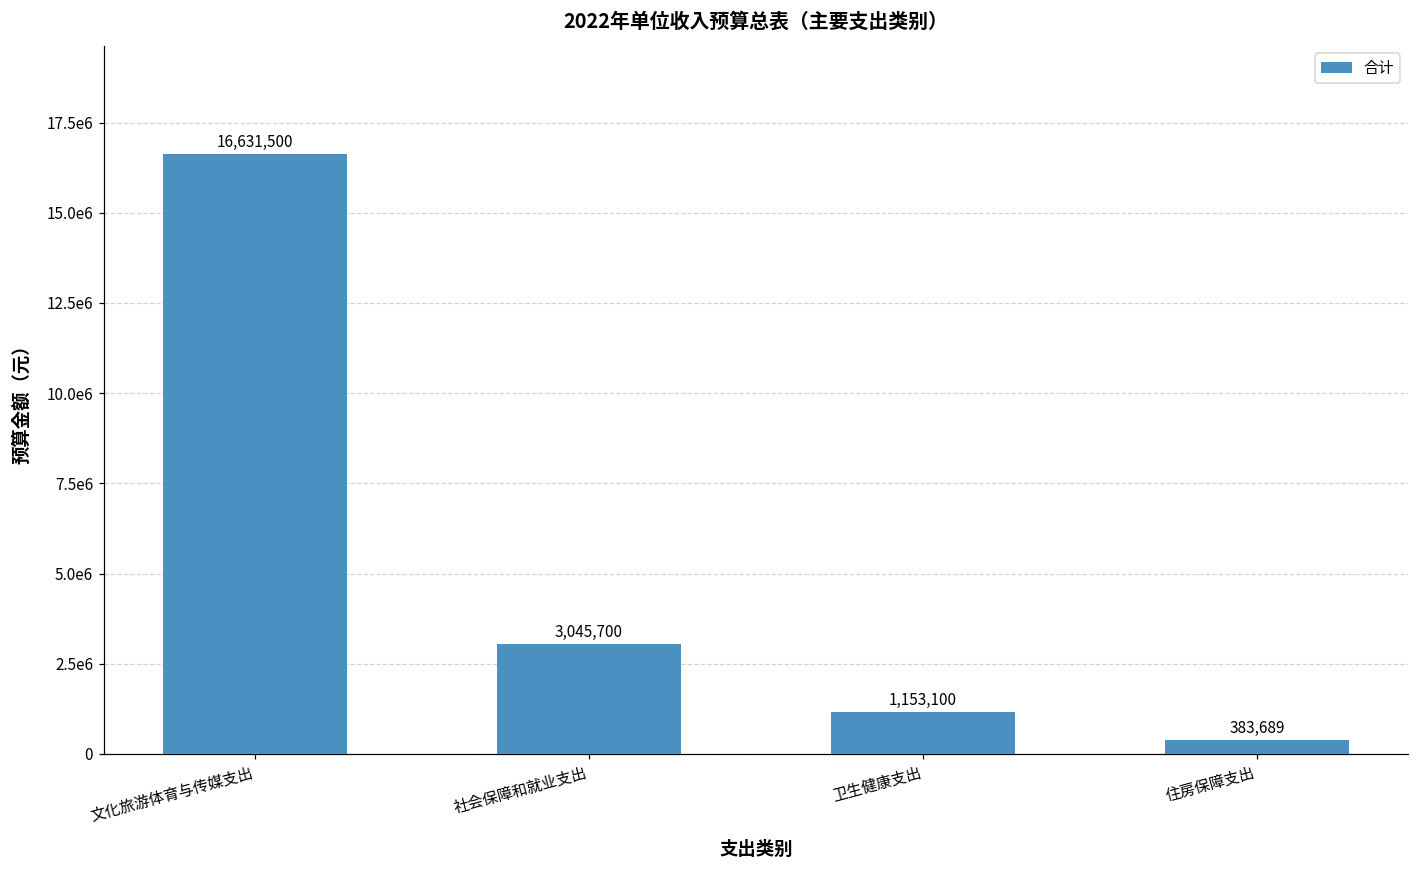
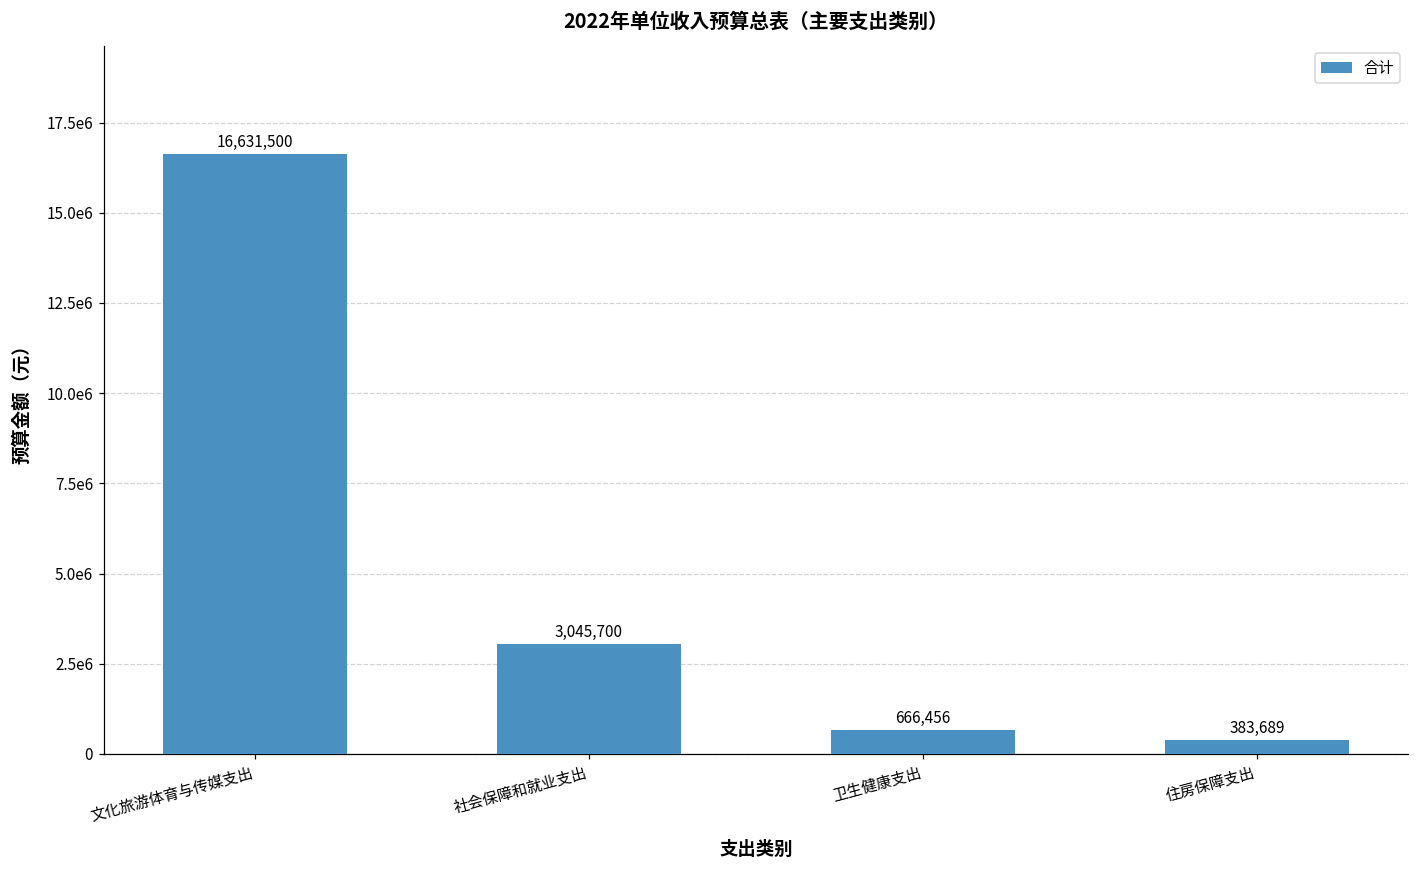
卫生健康支出: 1,153,100 -> 666,456
